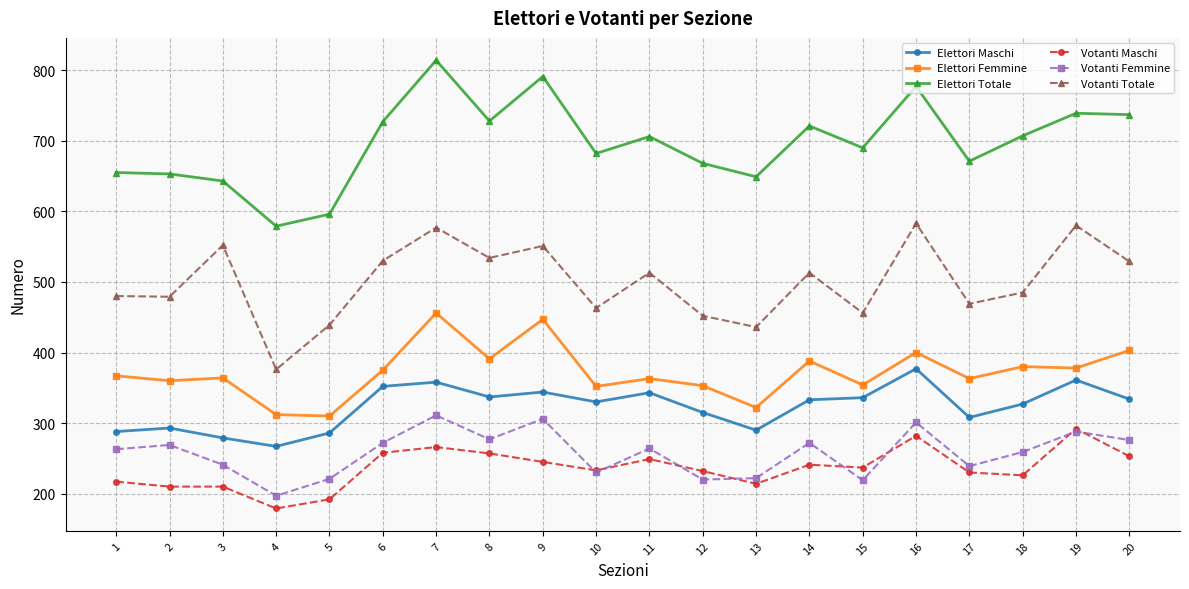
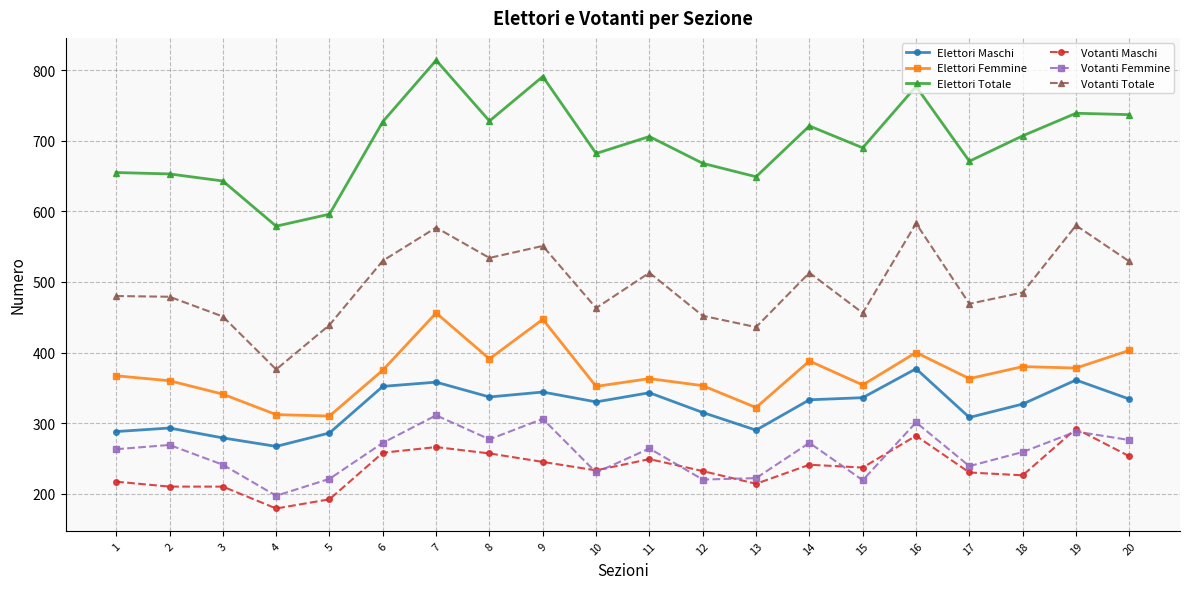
Elettori Femmine, 3: 360 -> 340
Votanti Totale, 3: 550 -> 450
